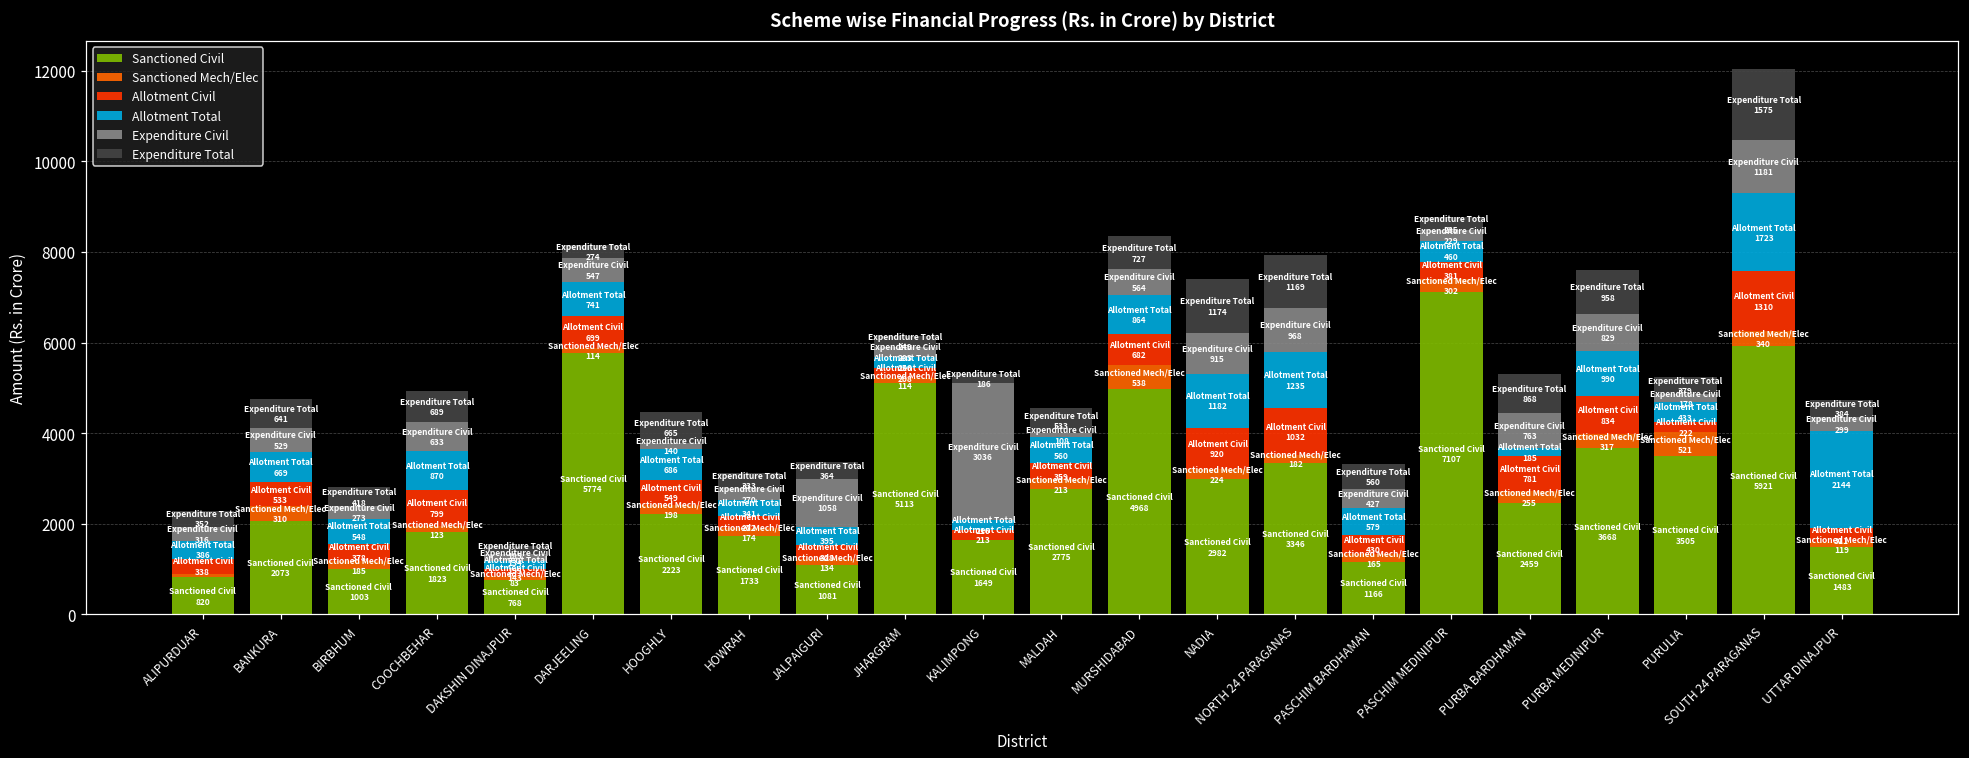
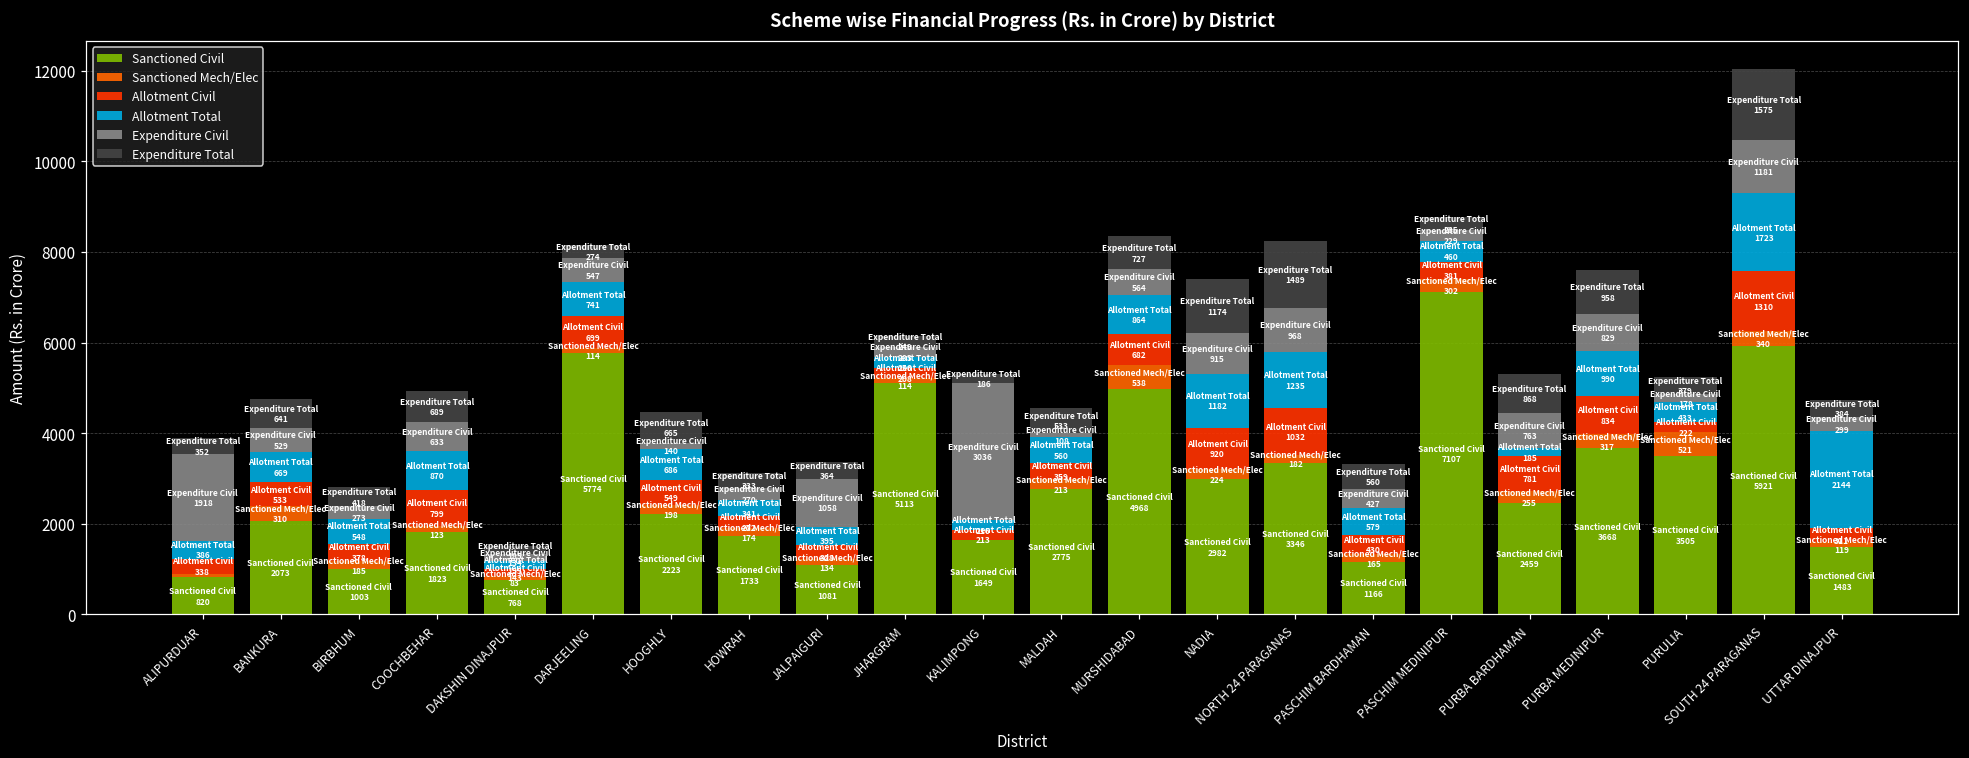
Expenditure Civil, ALIPURDUAR: 316 -> 1918
Expenditure Total, NORTH 24 PARAGANAS: 1169 -> 1489
